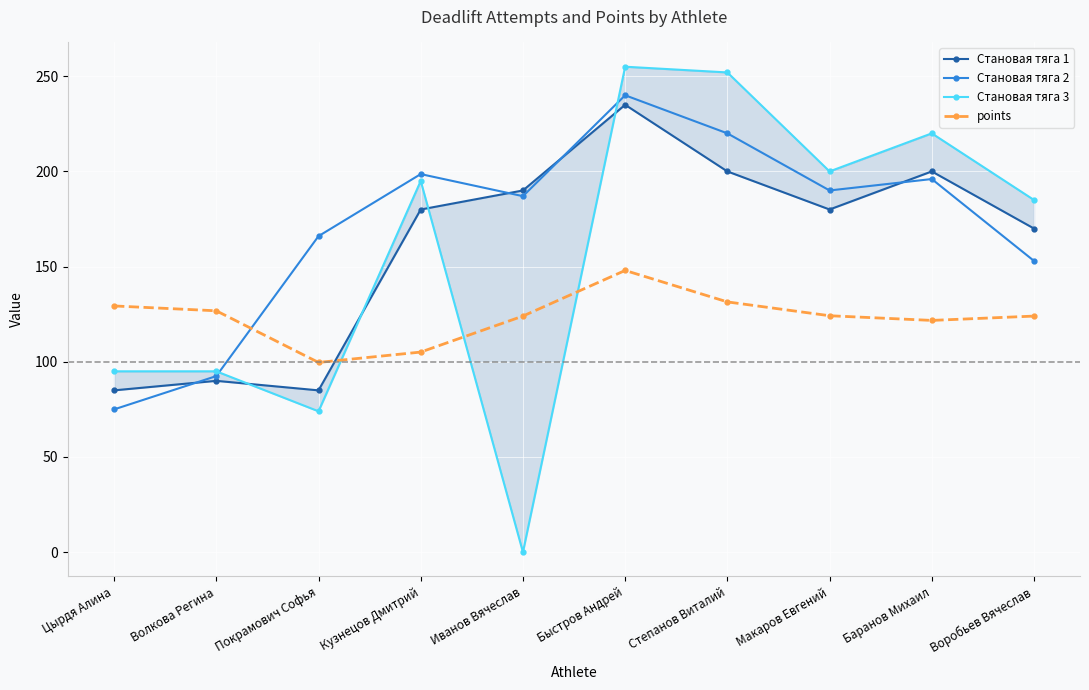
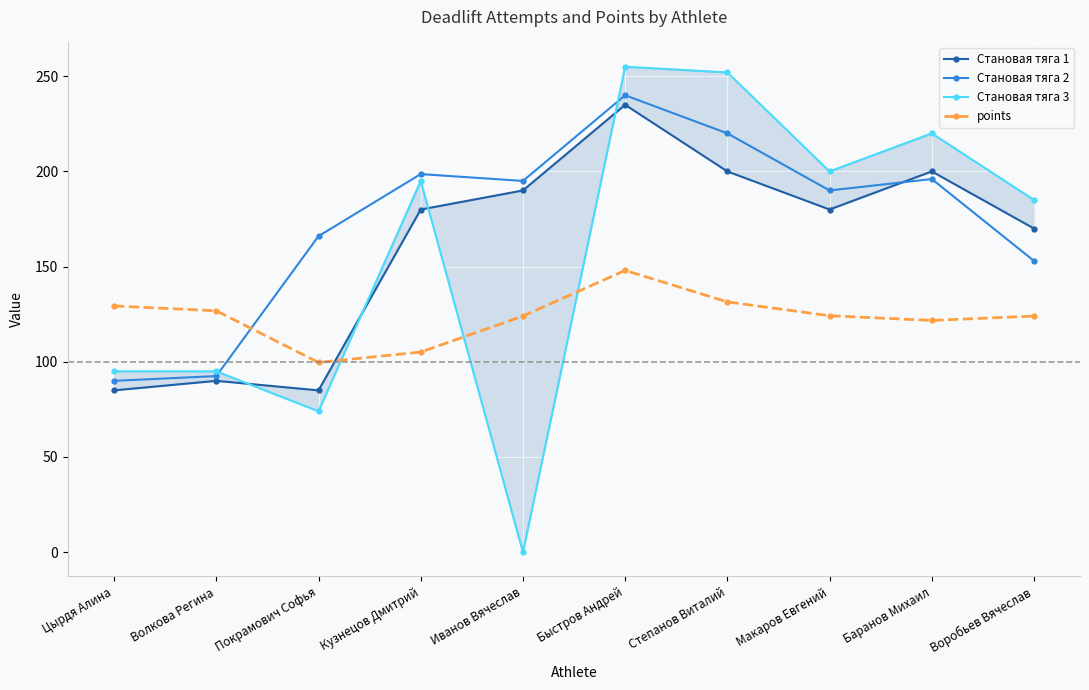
Становая тяга 2, Цырдя Алина: 75 -> 90
Становая тяга 2, Иванов Вячеслав: 187 -> 195
